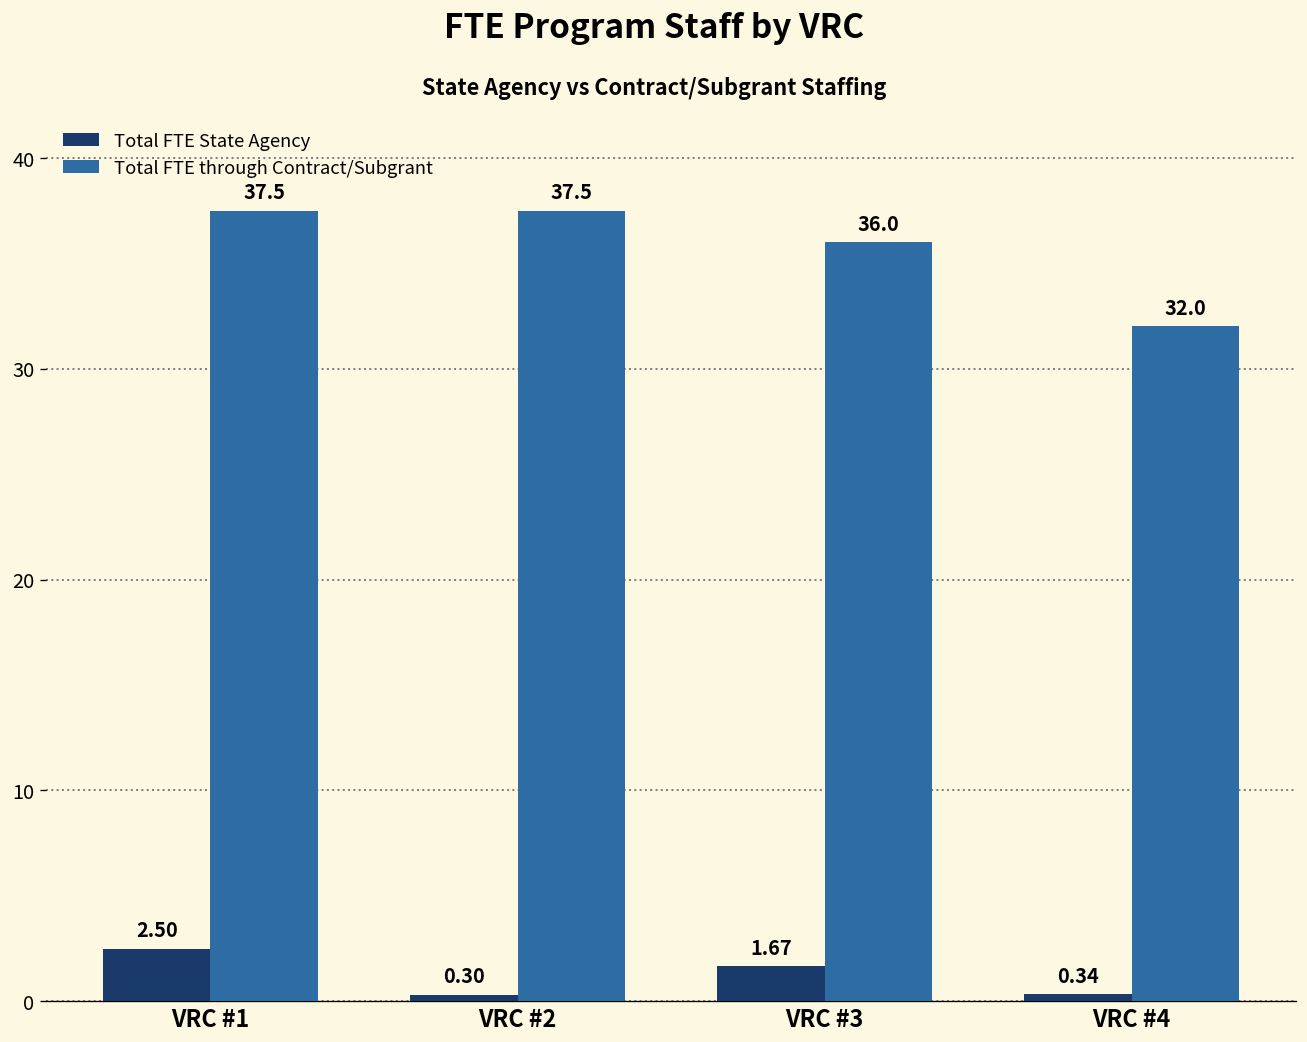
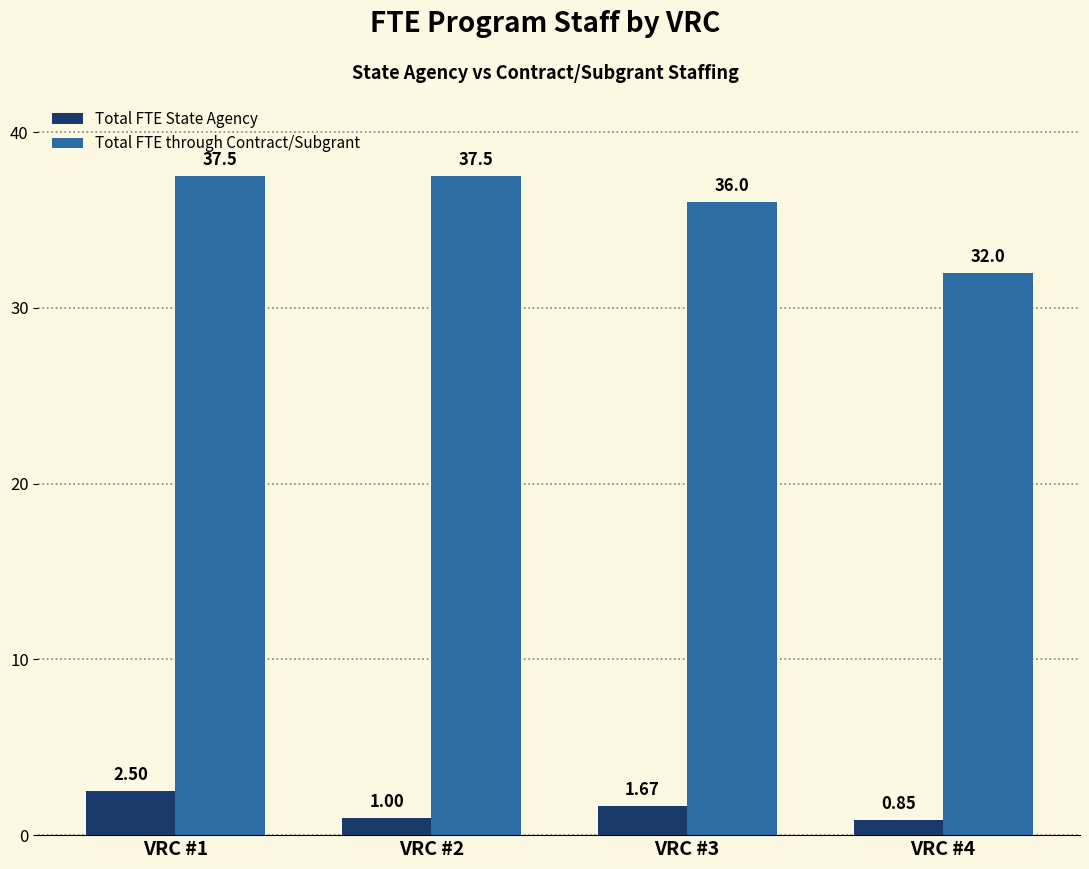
Total FTE State Agency, VRC #2: 0.30 -> 1.00
Total FTE State Agency, VRC #4: 0.34 -> 0.85
